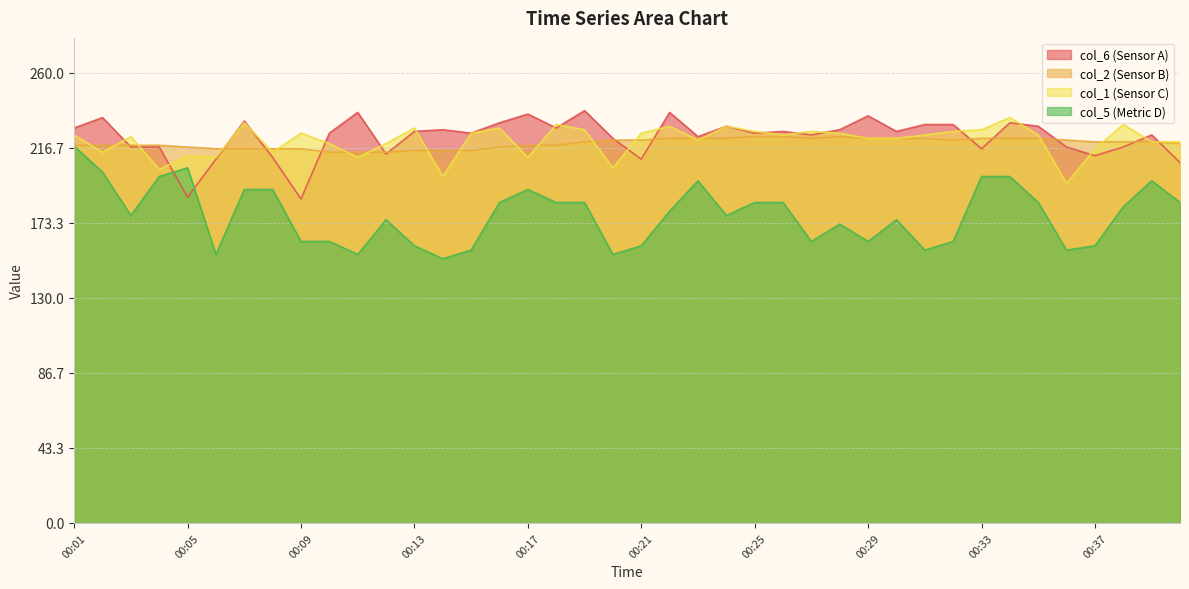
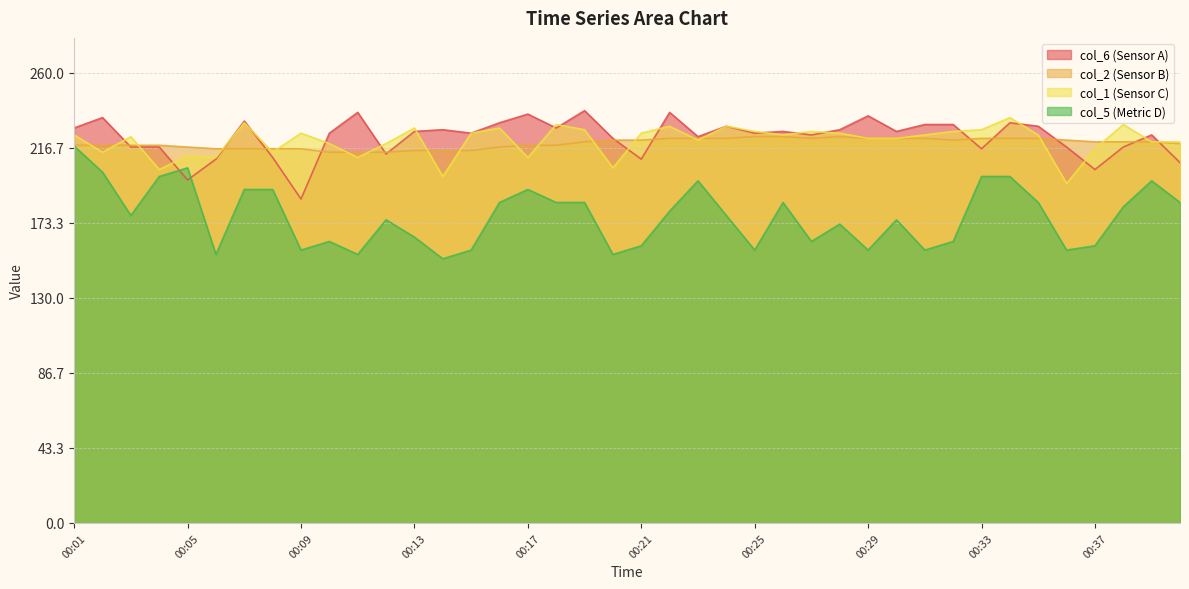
col_6 (Sensor A), 00:05: 188 -> 198
col_5 (Metric D), 00:09: 163 -> 158
col_5 (Metric D), 00:13: 160 -> 165
col_5 (Metric D), 00:25: 185 -> 158
col_5 (Metric D), 00:29: 163 -> 158
col_6 (Sensor A), 00:37: 212 -> 204
